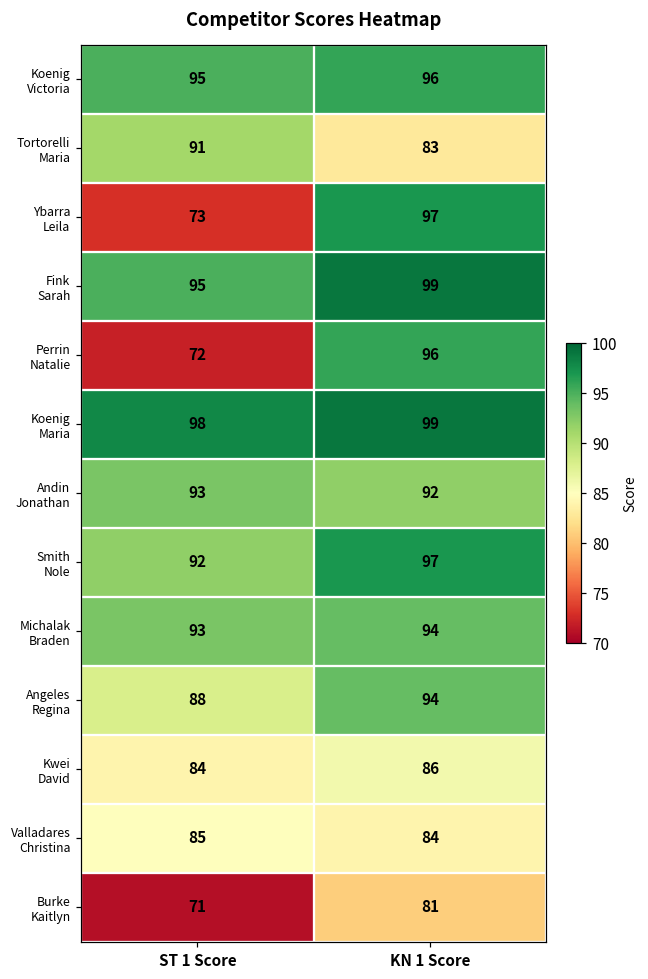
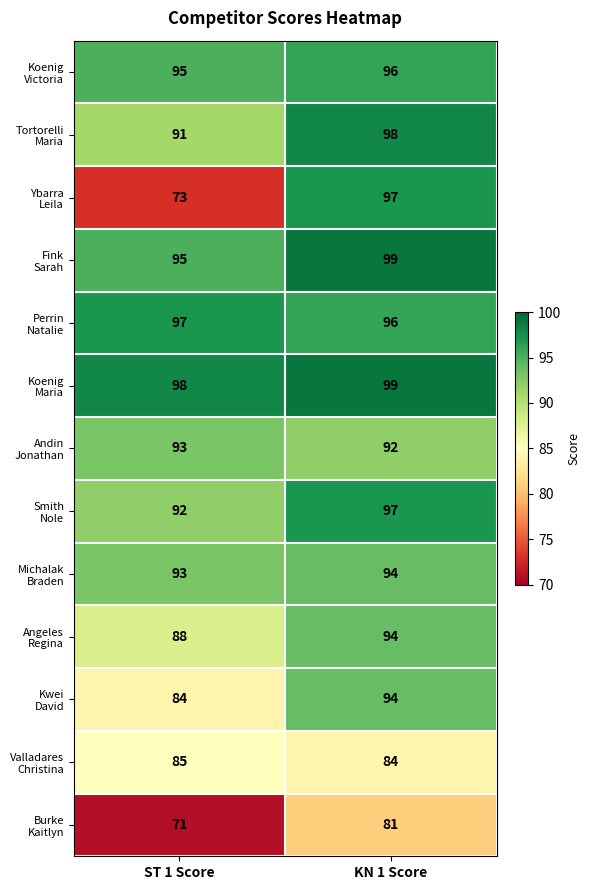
Tortorelli Maria, KN 1 Score: 83 -> 98
Perrin Natalie, ST 1 Score: 72 -> 97
Kwei David, KN 1 Score: 86 -> 94
